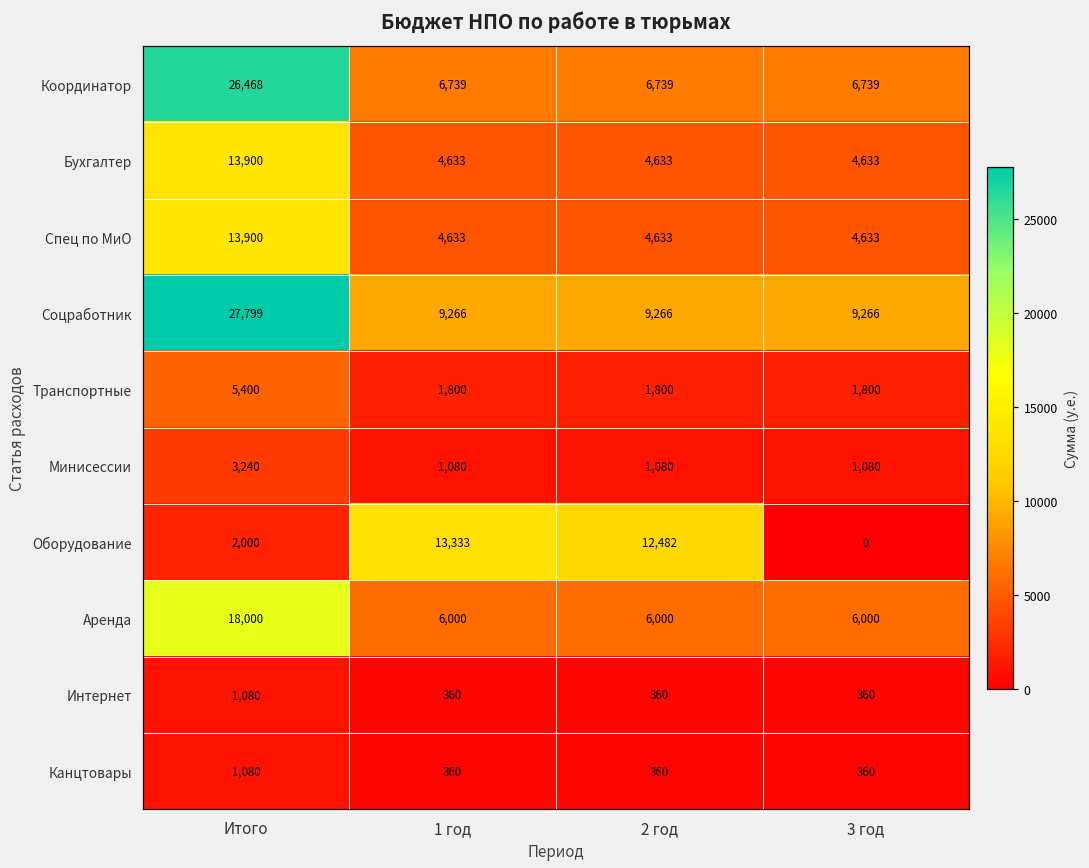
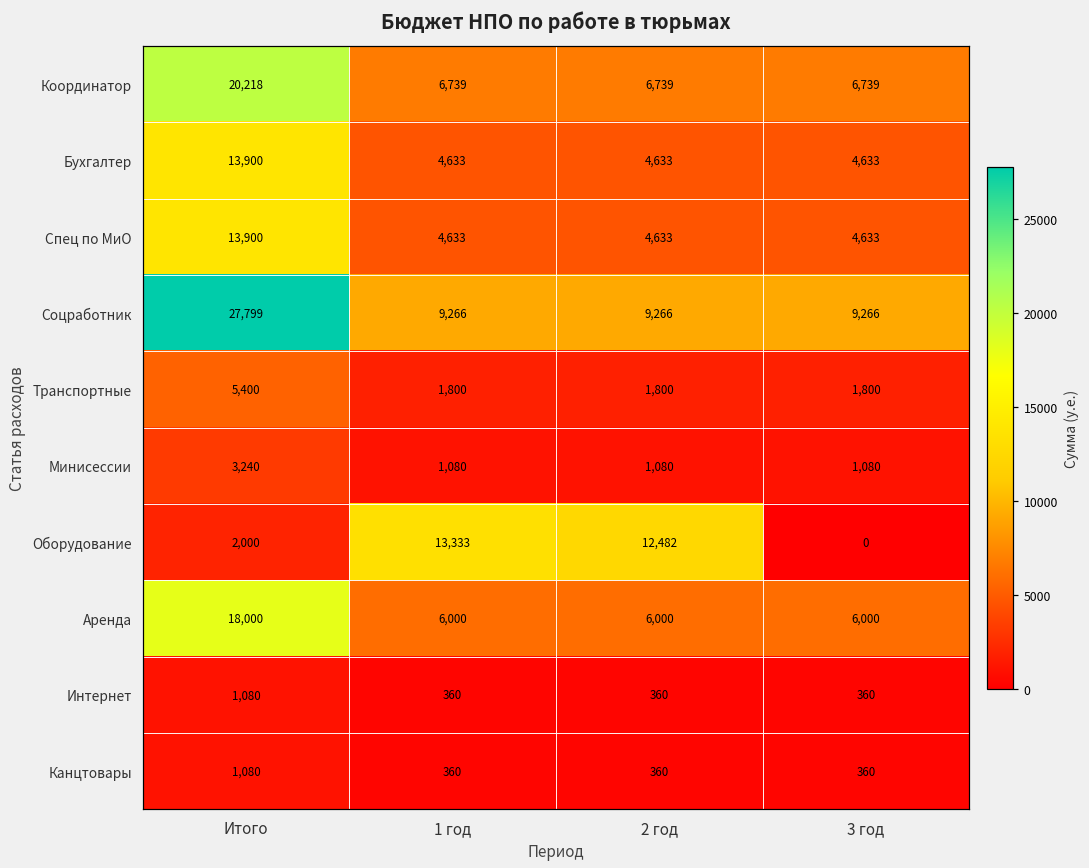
Координатор, Итого: 26,468 -> 20,218
